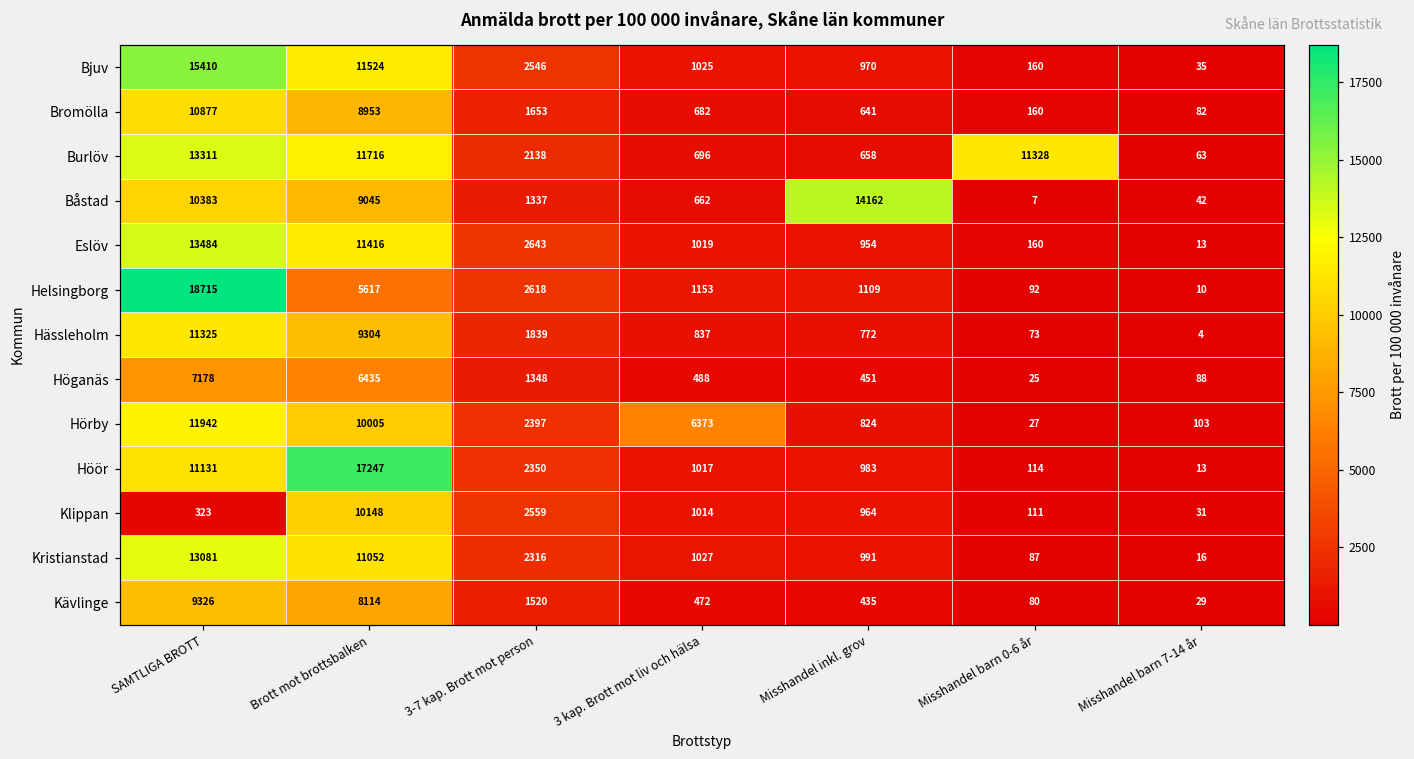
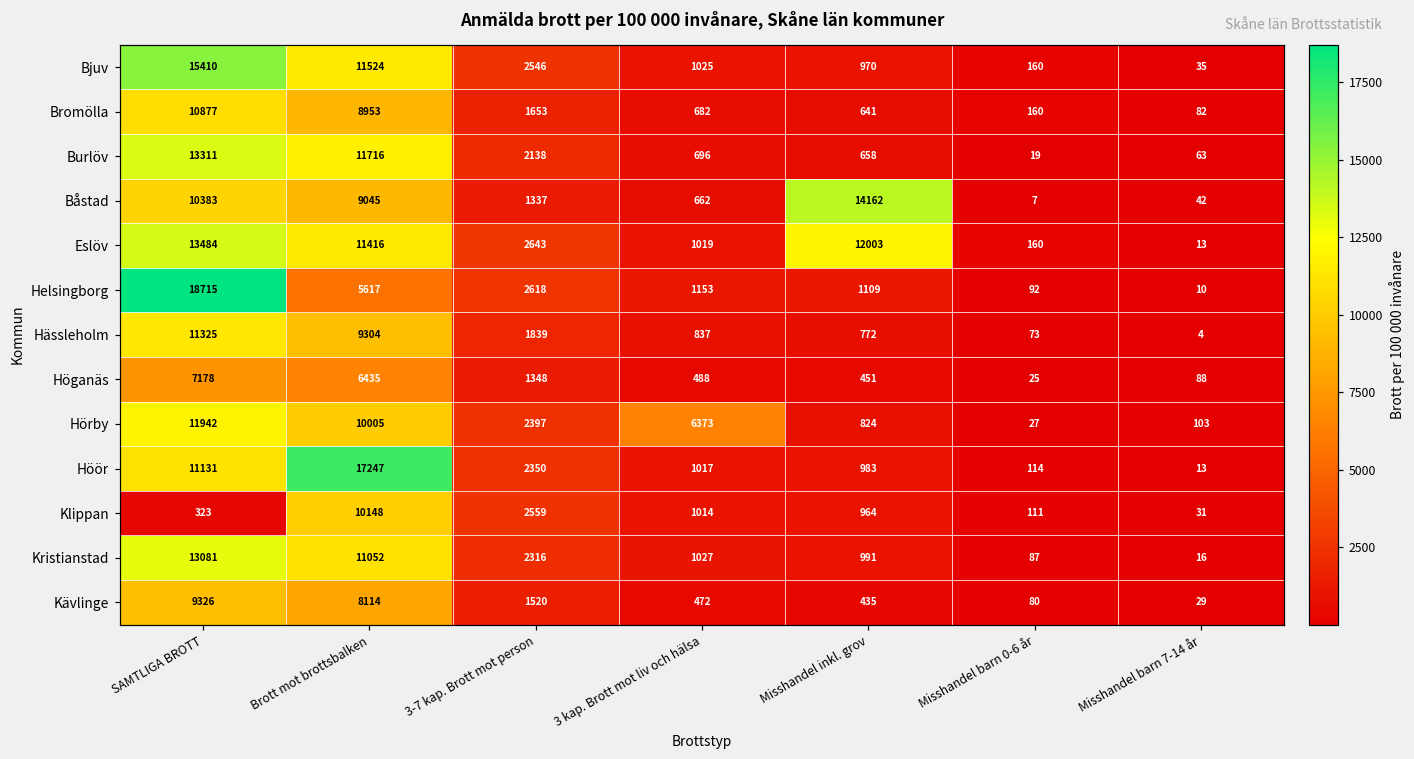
Burlöv, Misshandel barn 0-6 år: 11328 -> 19
Eslöv, Misshandel inkl. grov: 954 -> 12003
